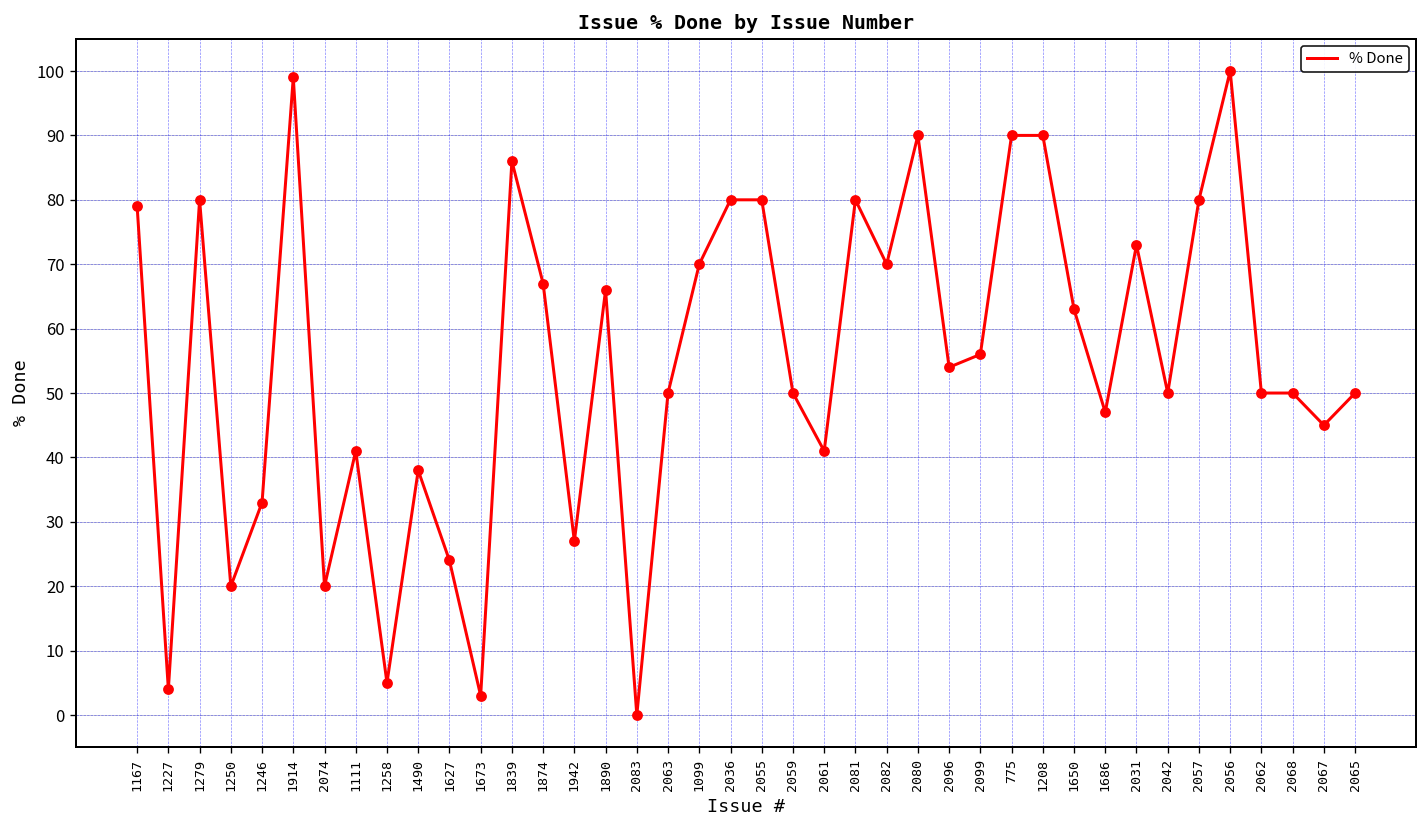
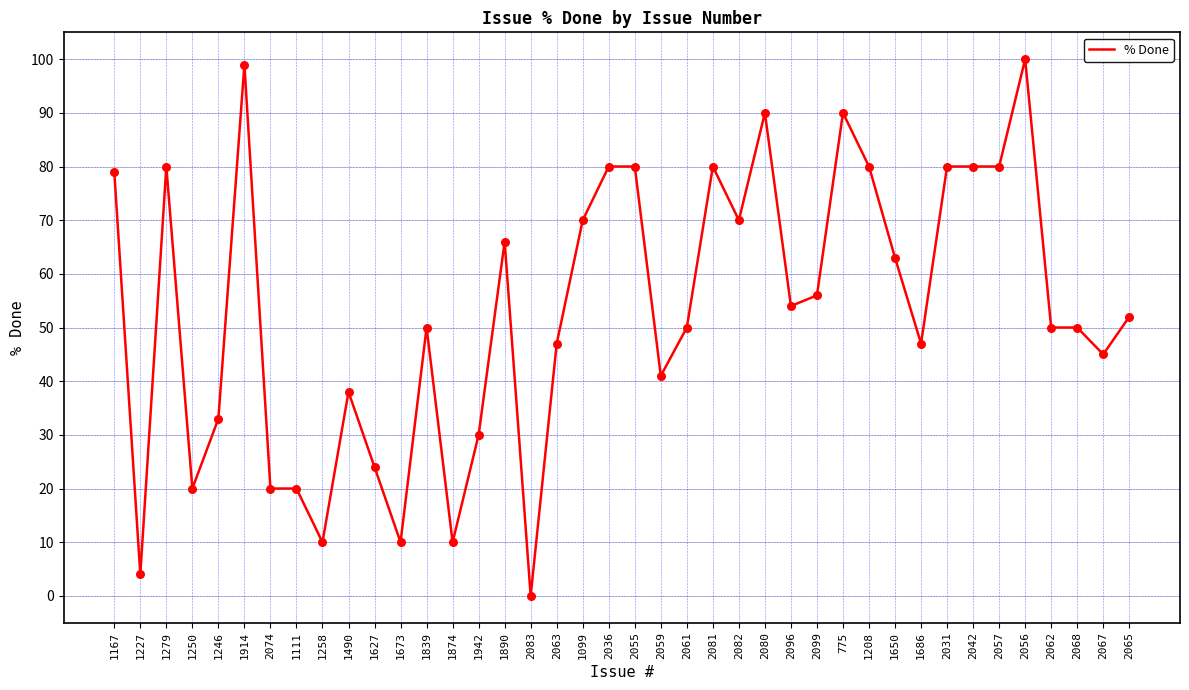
1111: 41 -> 20
1258: 5 -> 10
1673: 3 -> 10
1839: 86 -> 50
1874: 67 -> 10
1942: 27 -> 30
2063: 50 -> 47
2059: 50 -> 41
2061: 41 -> 50
1208: 90 -> 80
2031: 73 -> 80
2042: 50 -> 80
2065: 50 -> 52
